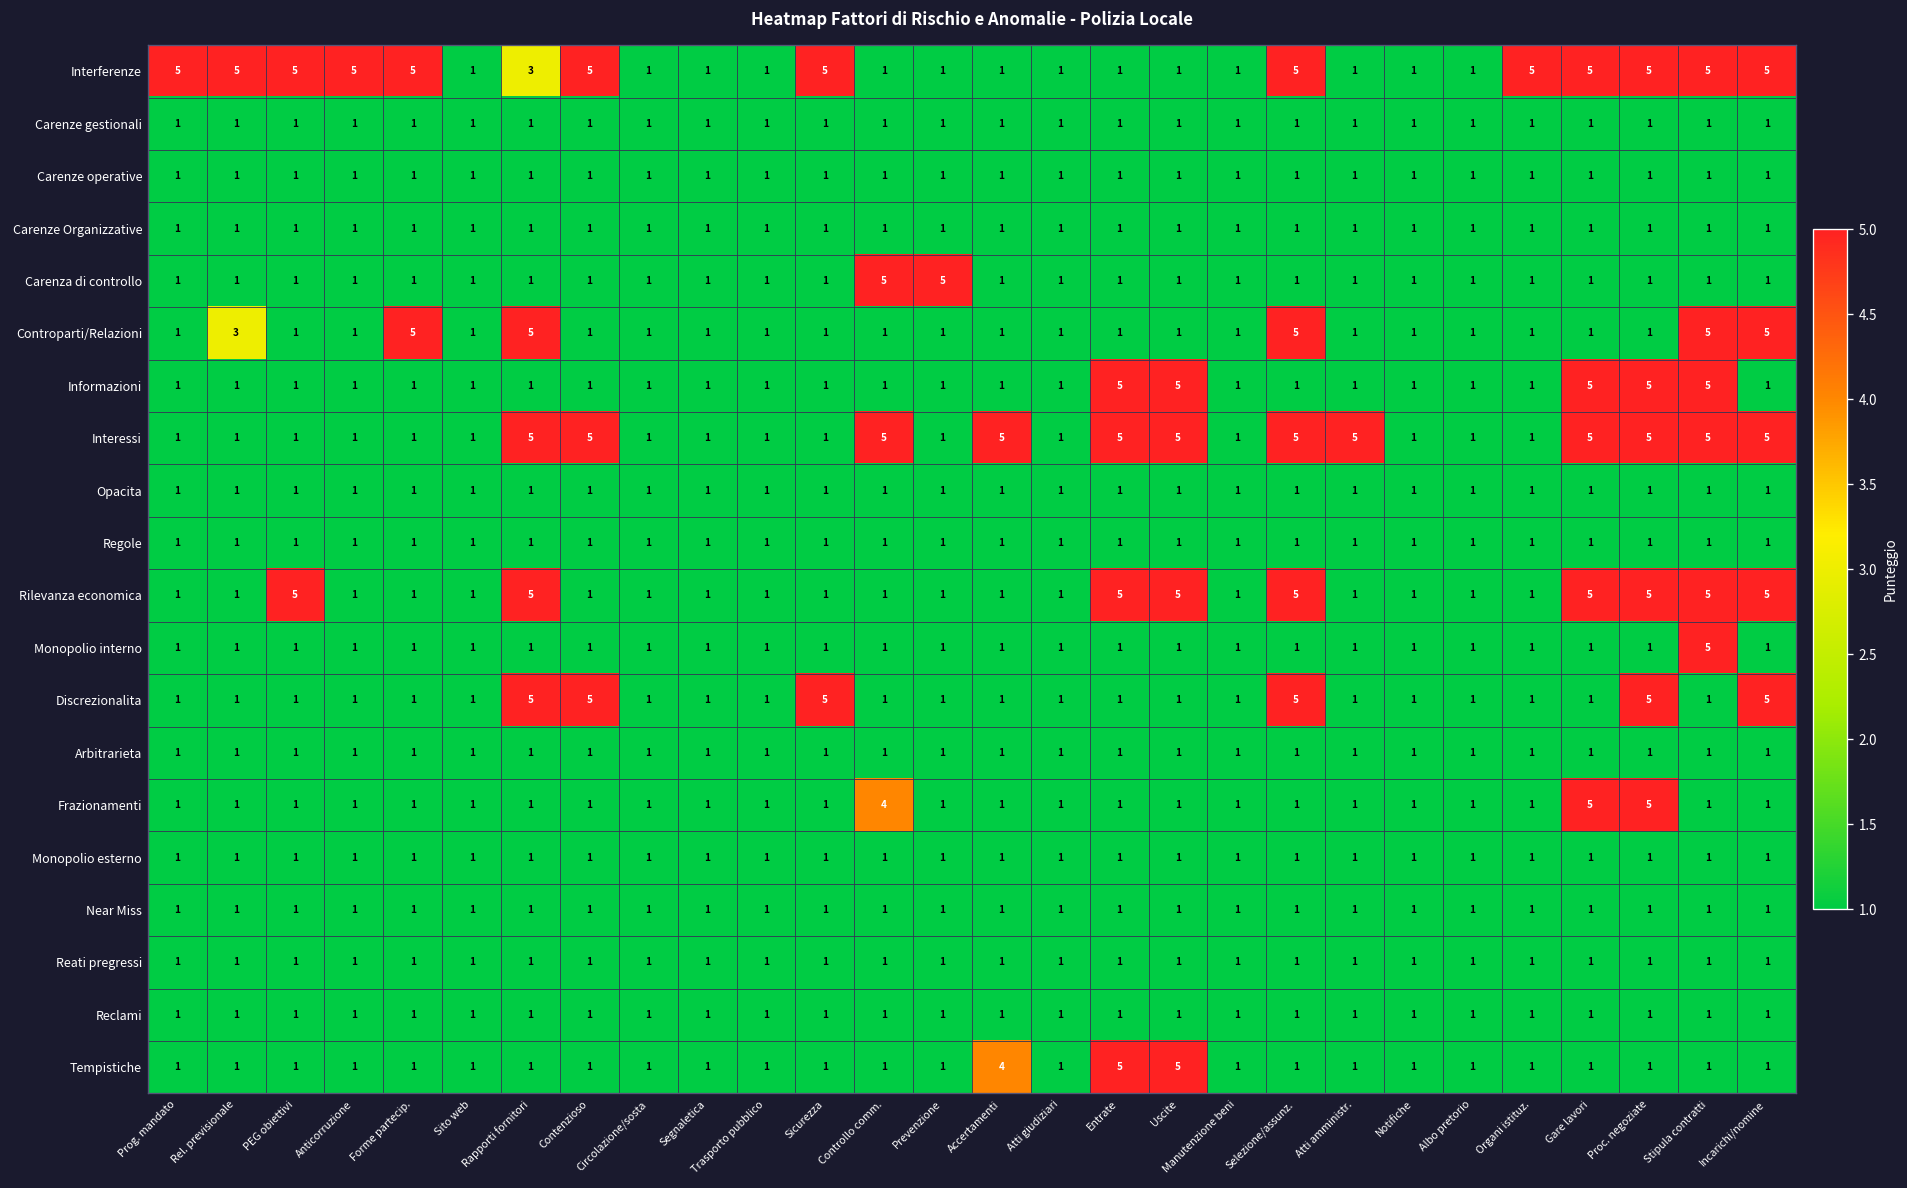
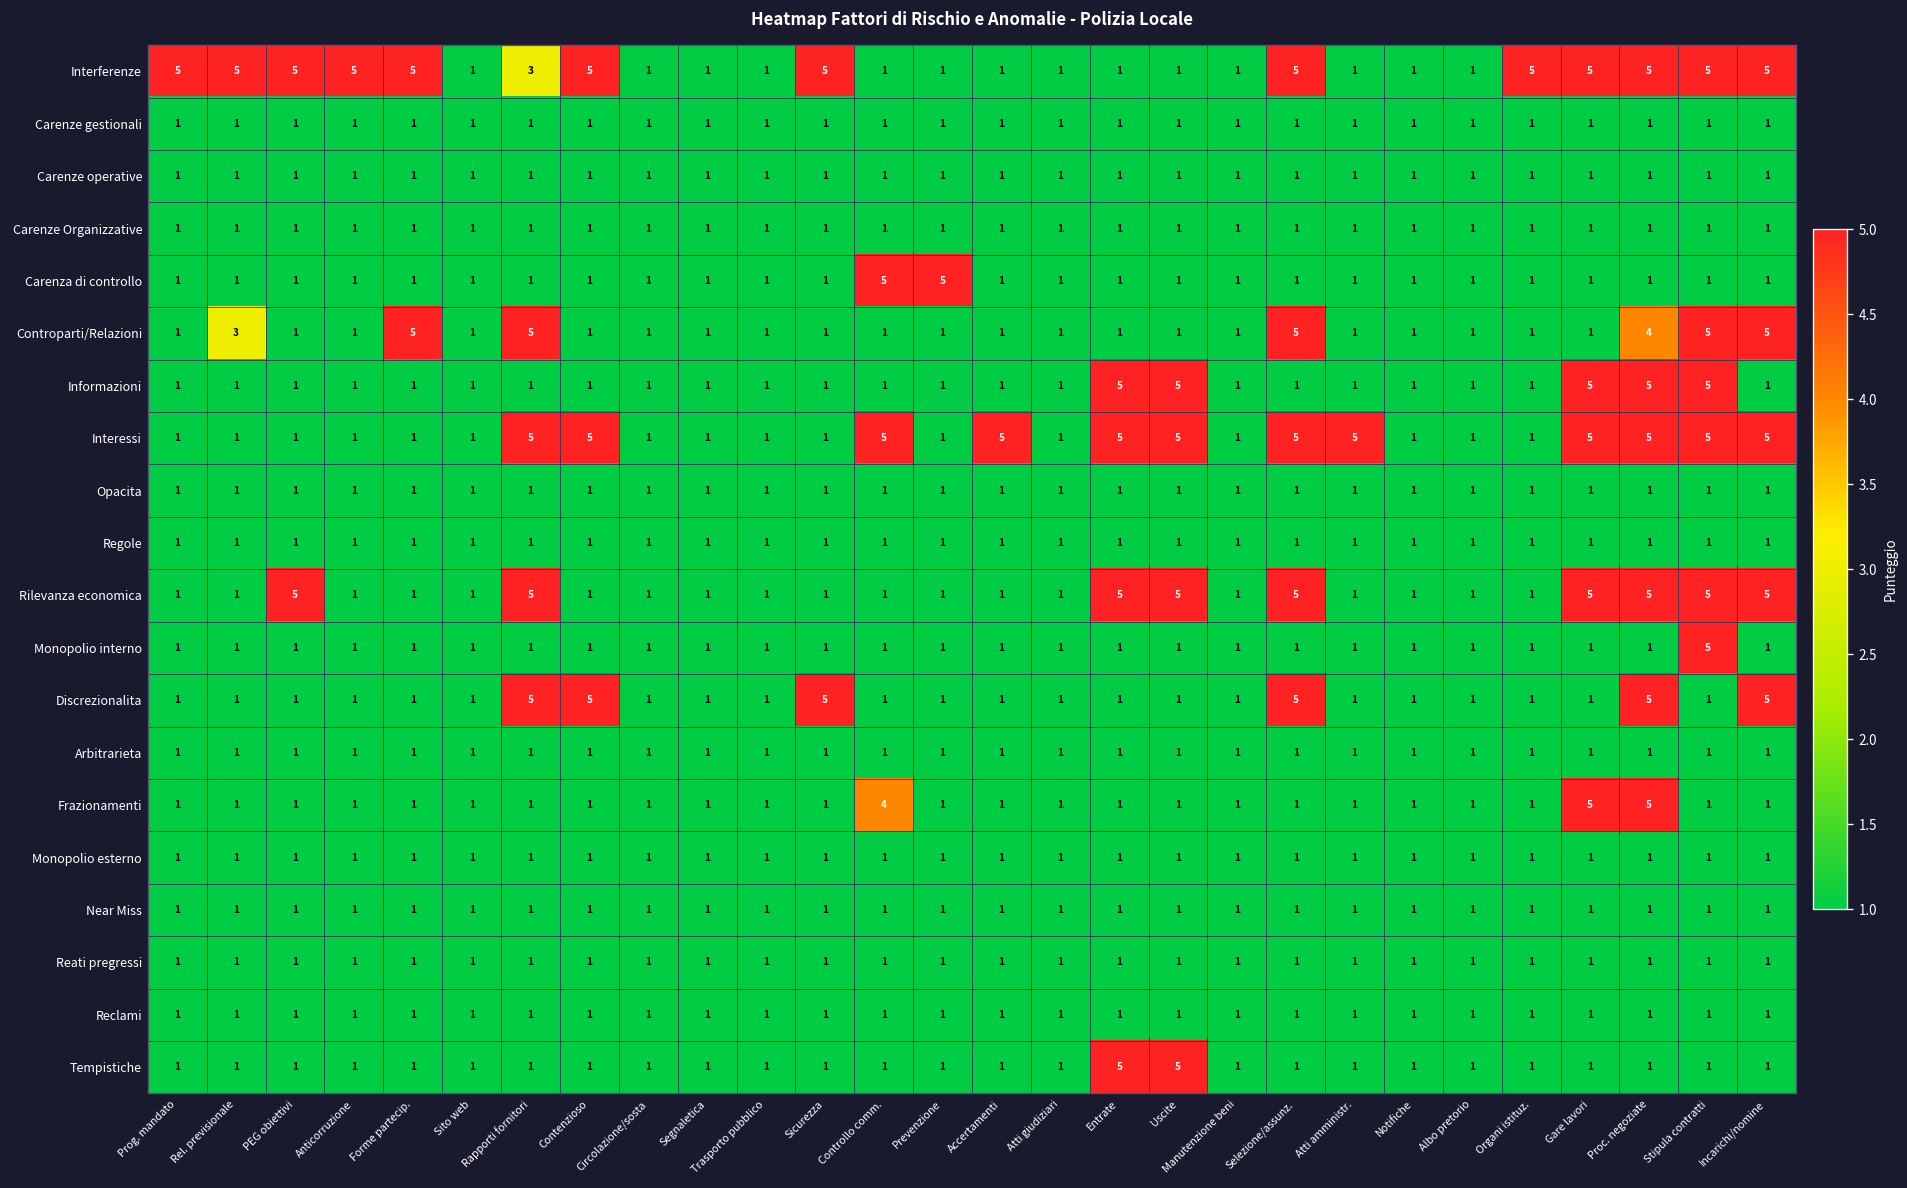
Controparti/Relazioni, Proc. negoziate: 1 -> 4
Tempistiche, Accertamenti: 4 -> 1
